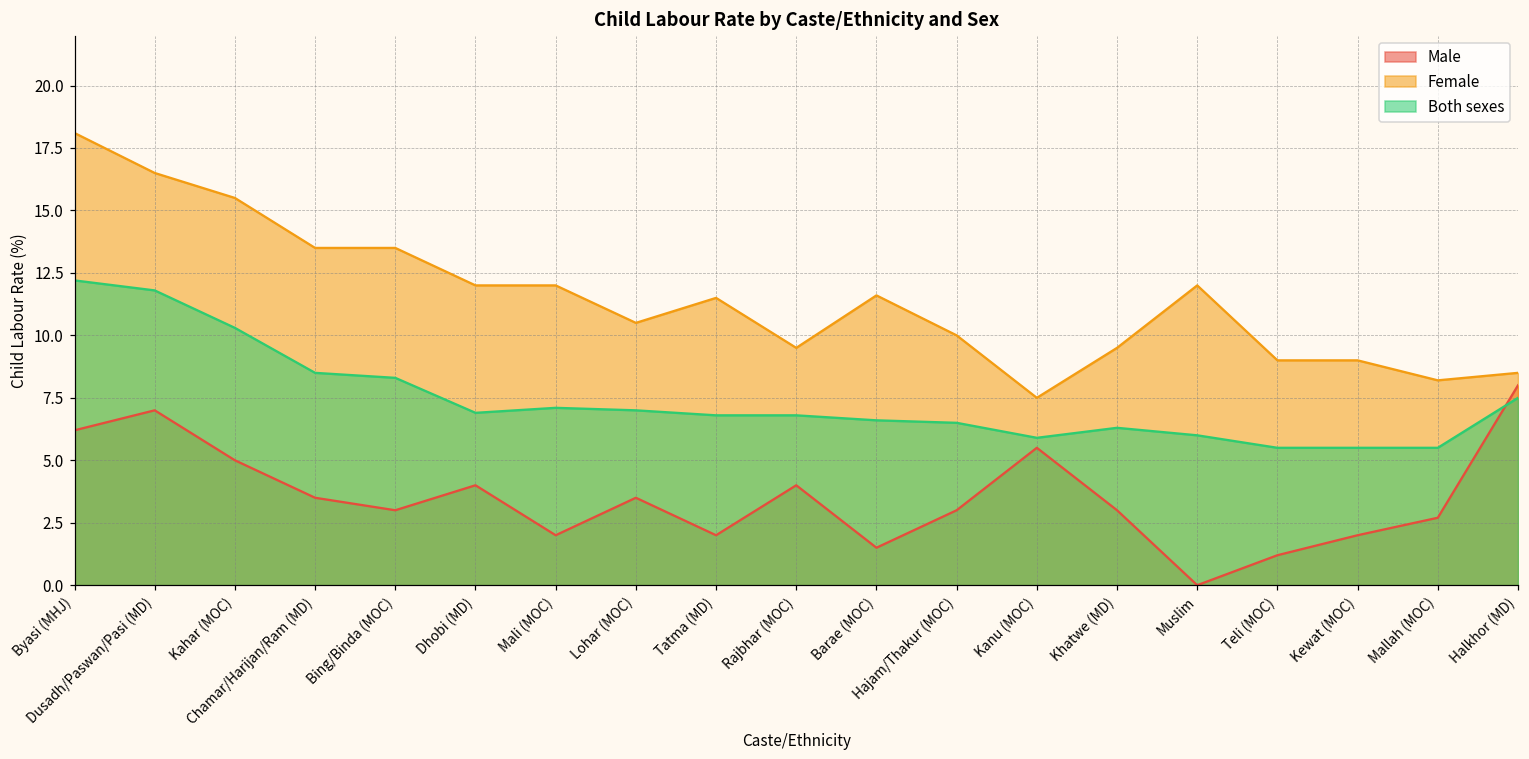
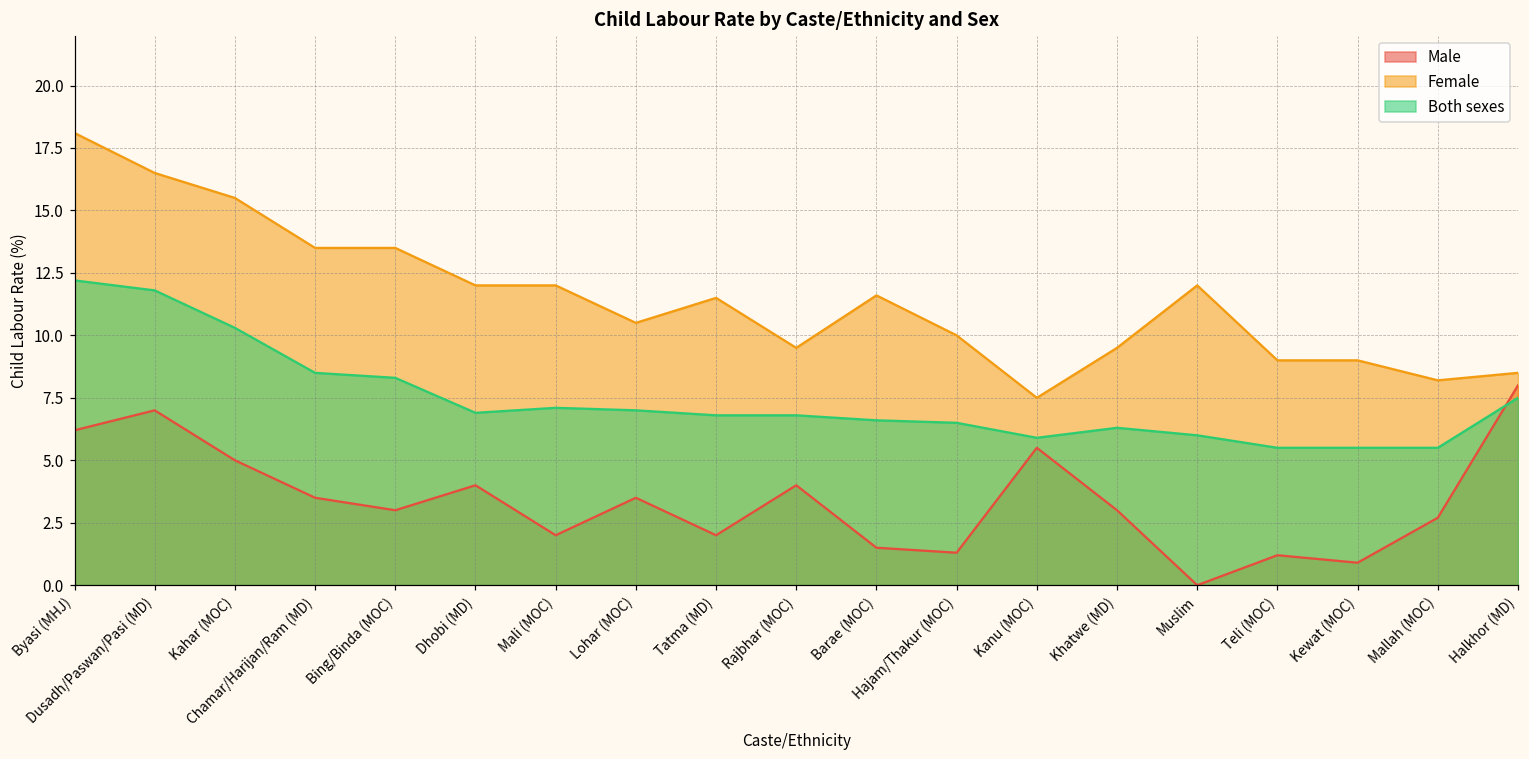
Male, Hajam/Thakur (MOC): 3.0 -> 1.3
Male, Kewat (MOC): 2.0 -> 0.9
